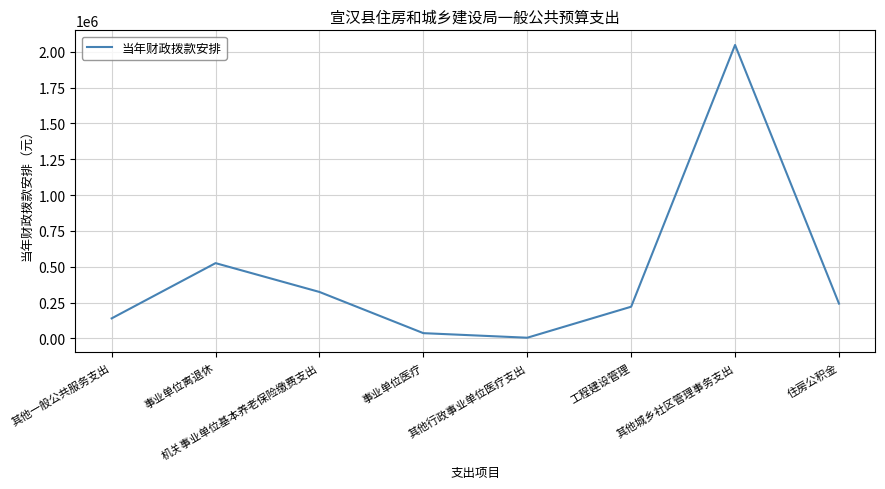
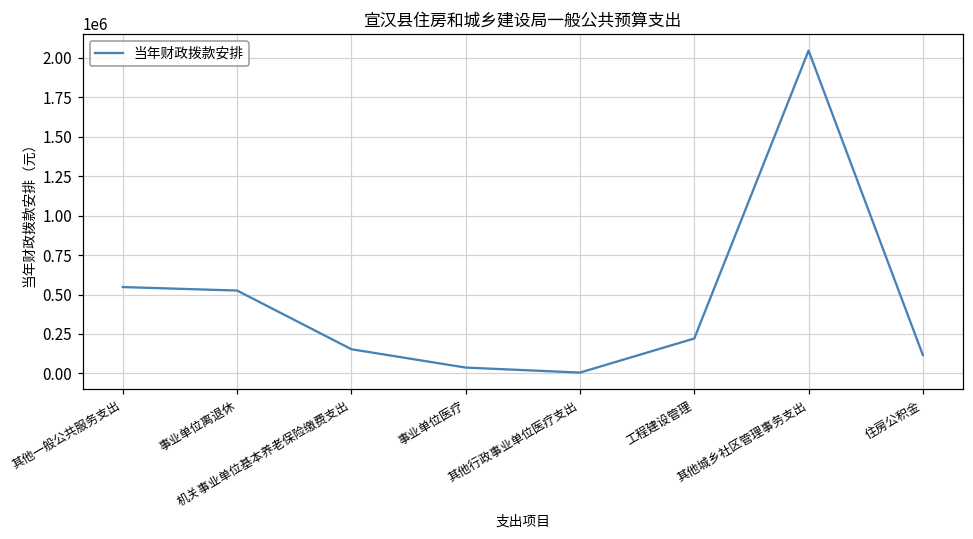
其他一般公共服务支出: 140000 -> 550000
机关事业单位基本养老保险缴费支出: 320000 -> 150000
住房公积金: 240000 -> 120000
